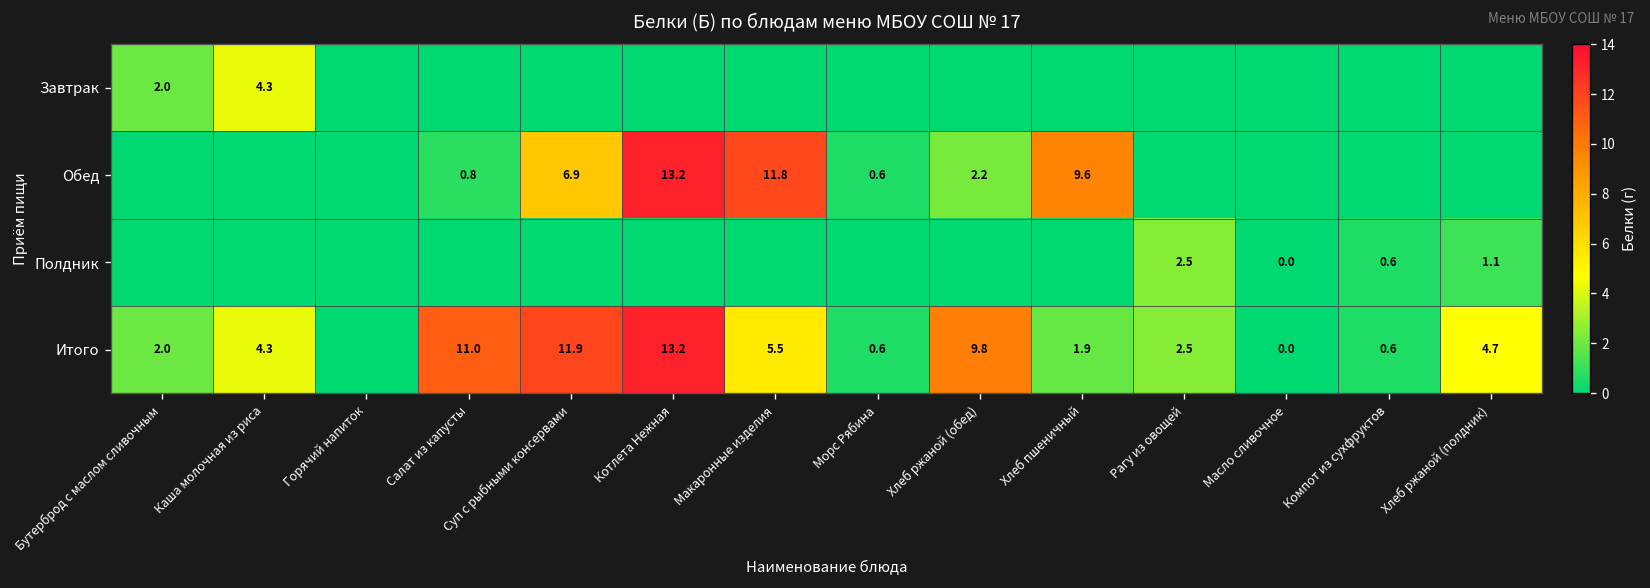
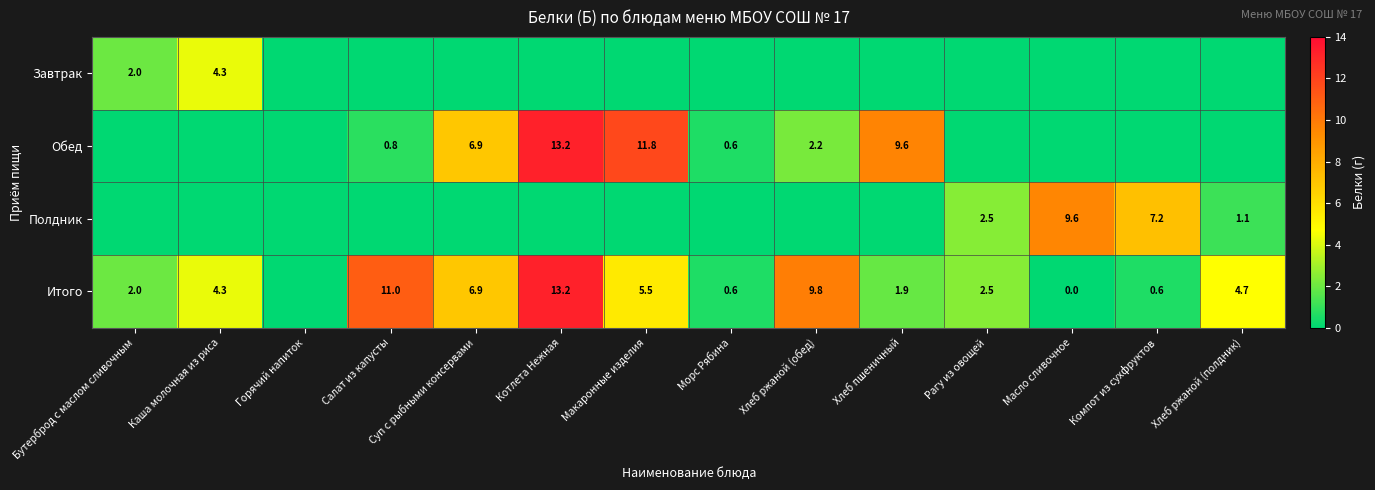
Полдник, Масло сливочное: 0.0 -> 9.6
Полдник, Компот из сухфруктов: 0.6 -> 7.2
Итого, Суп с рыбными консервами: 11.9 -> 6.9
